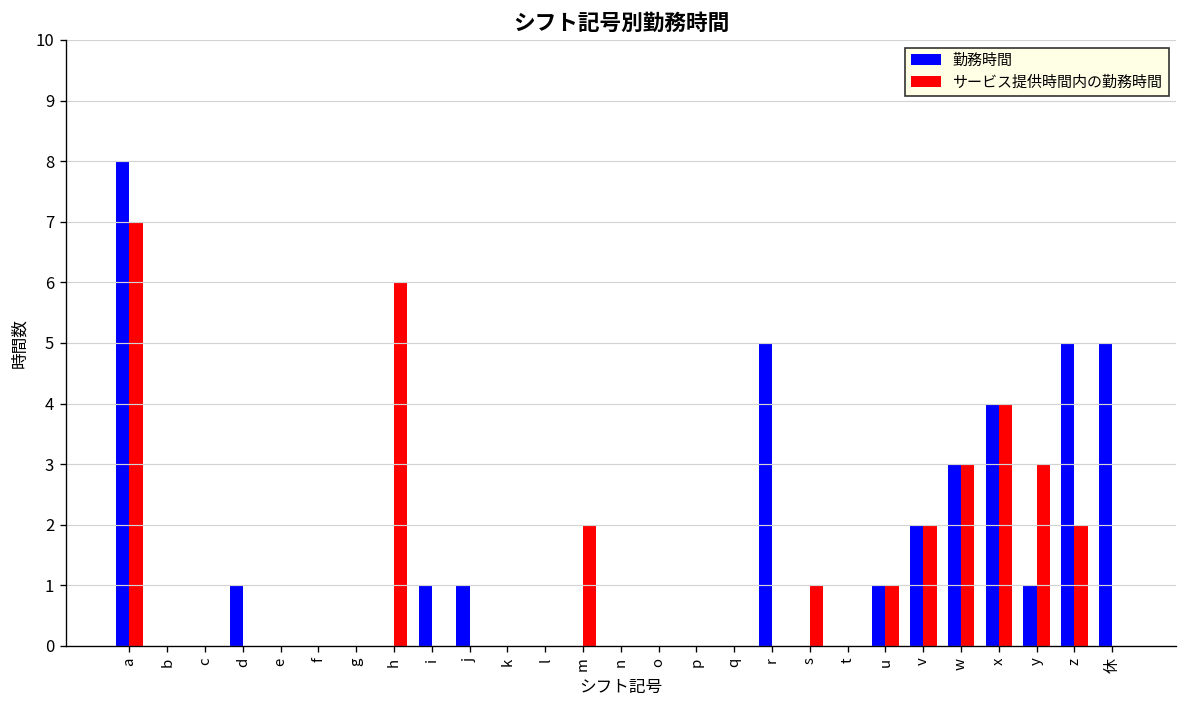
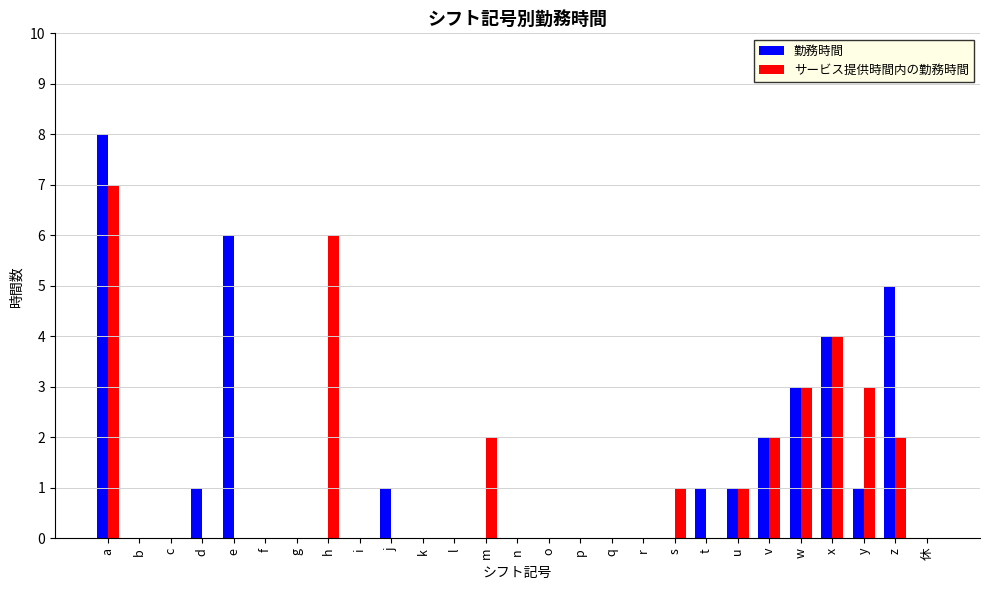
勤務時間, e: 0 -> 6
勤務時間, i: 1 -> 0
勤務時間, r: 5 -> 0
勤務時間, t: 0 -> 1
勤務時間, 休: 5 -> 0
